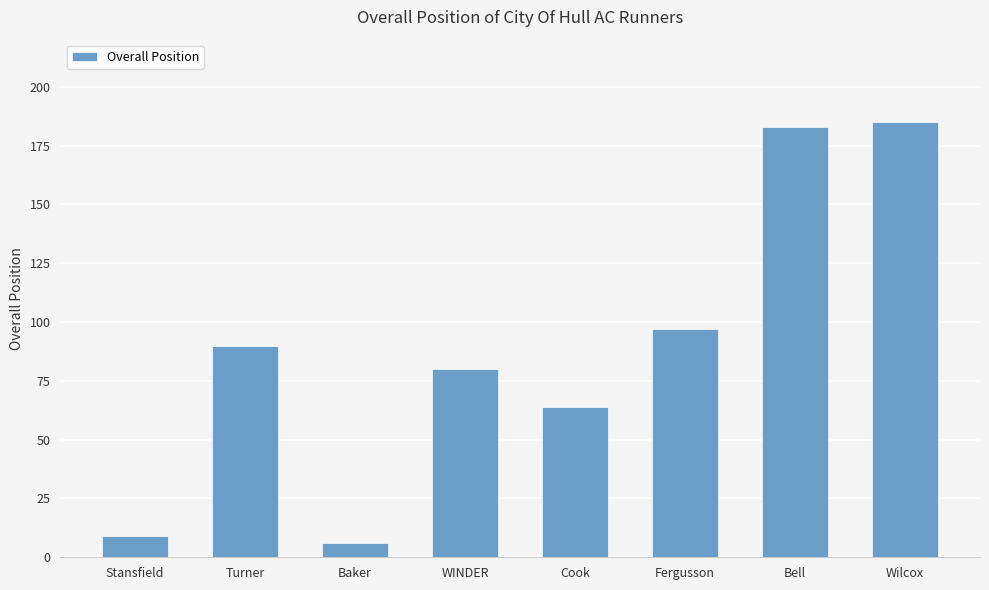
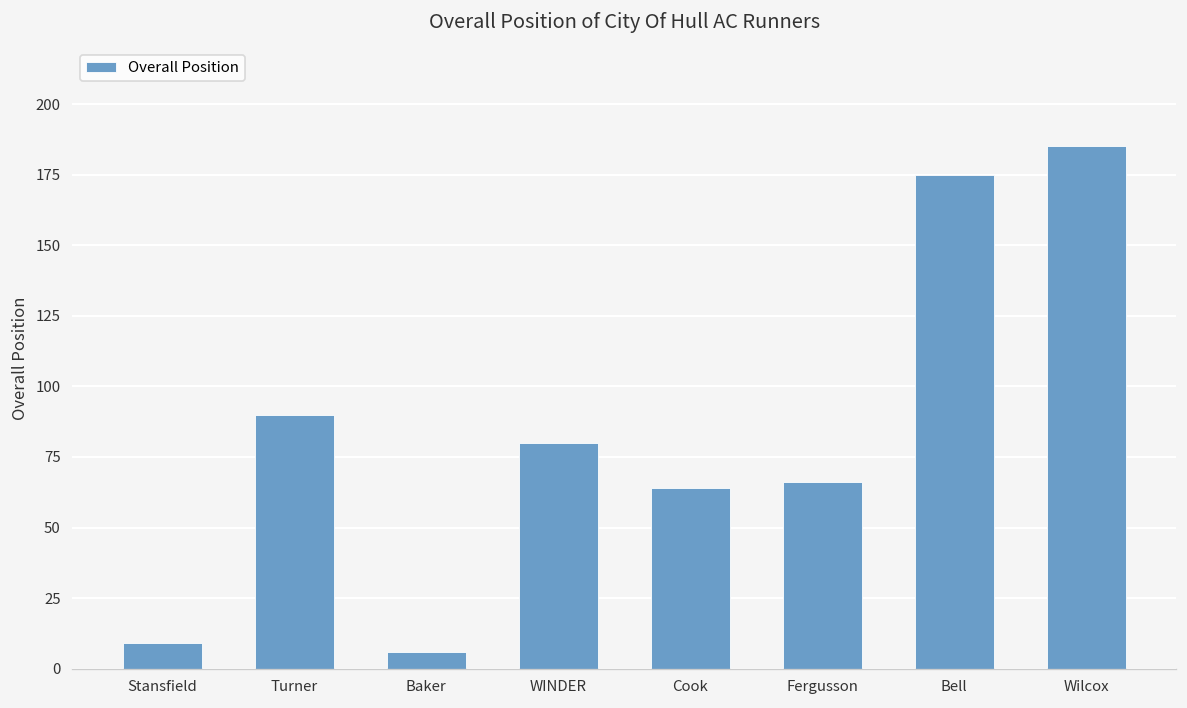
Fergusson: 97 -> 66
Bell: 183 -> 175
